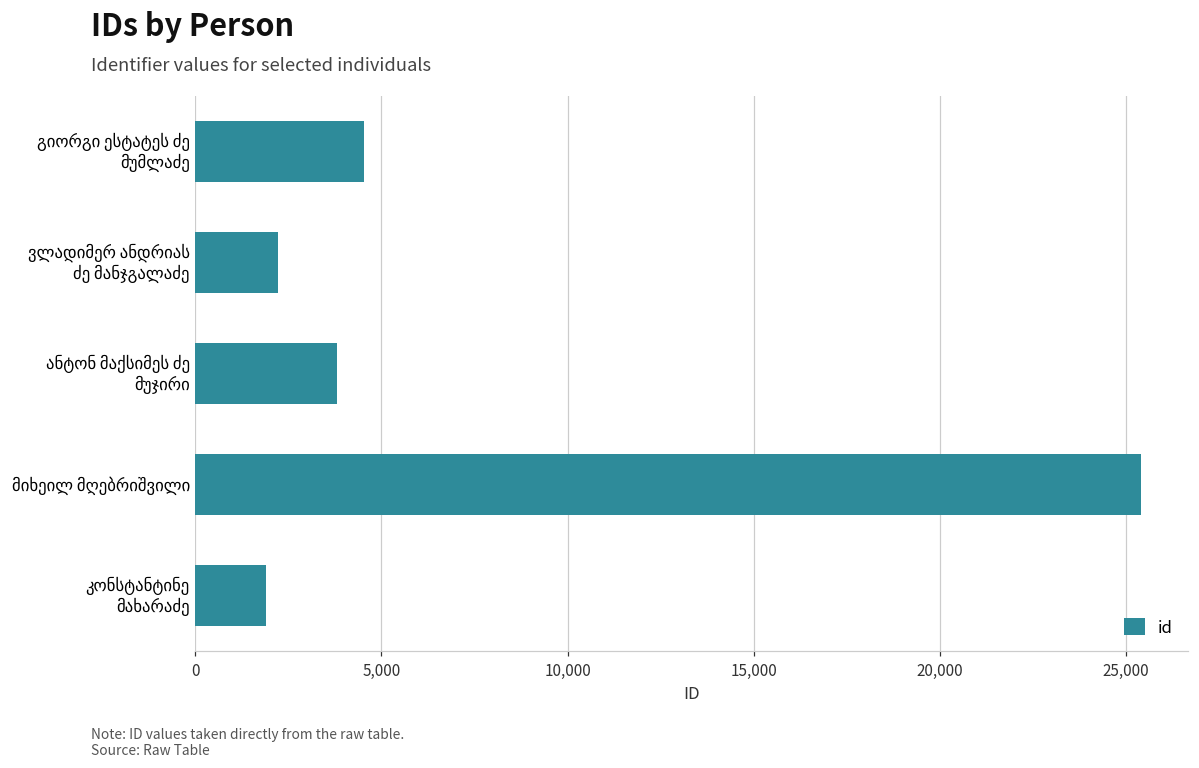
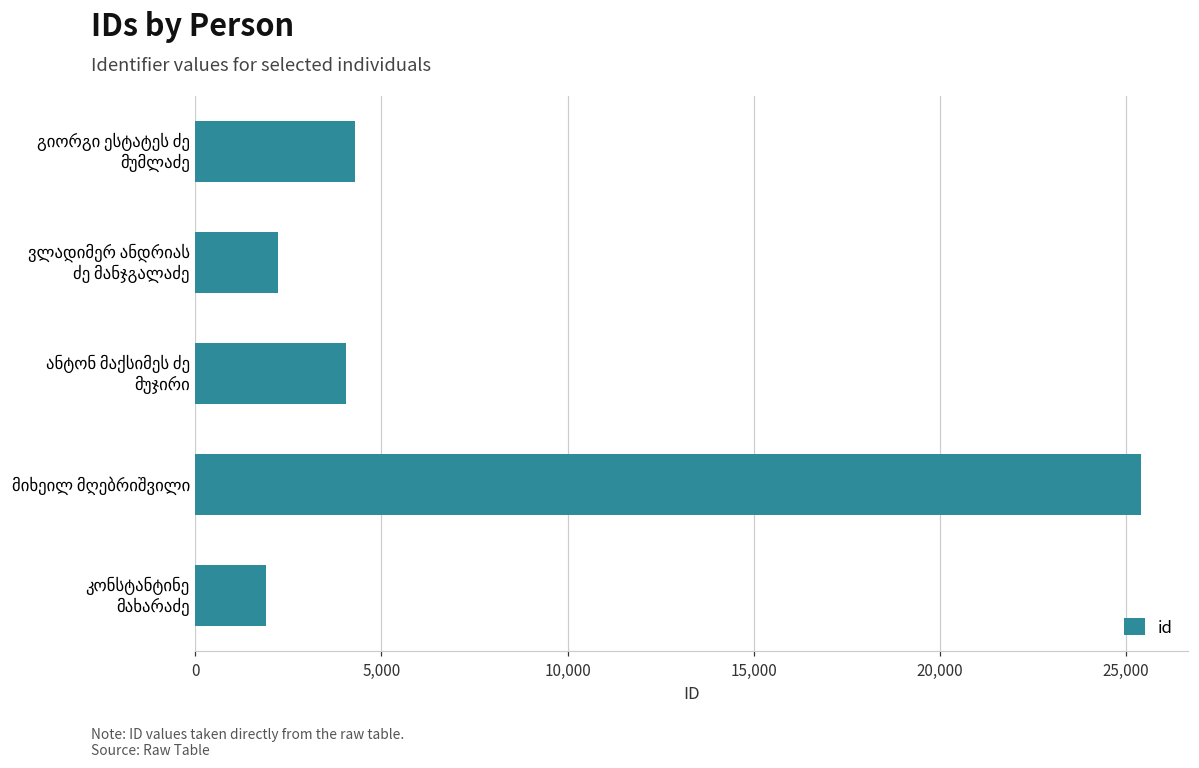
გიორგი ესტატეს ძე მუმლაძე: 4,500 -> 4,300
ანტონ მაქსიმეს ძე მუჯირი: 3,800 -> 4,100
